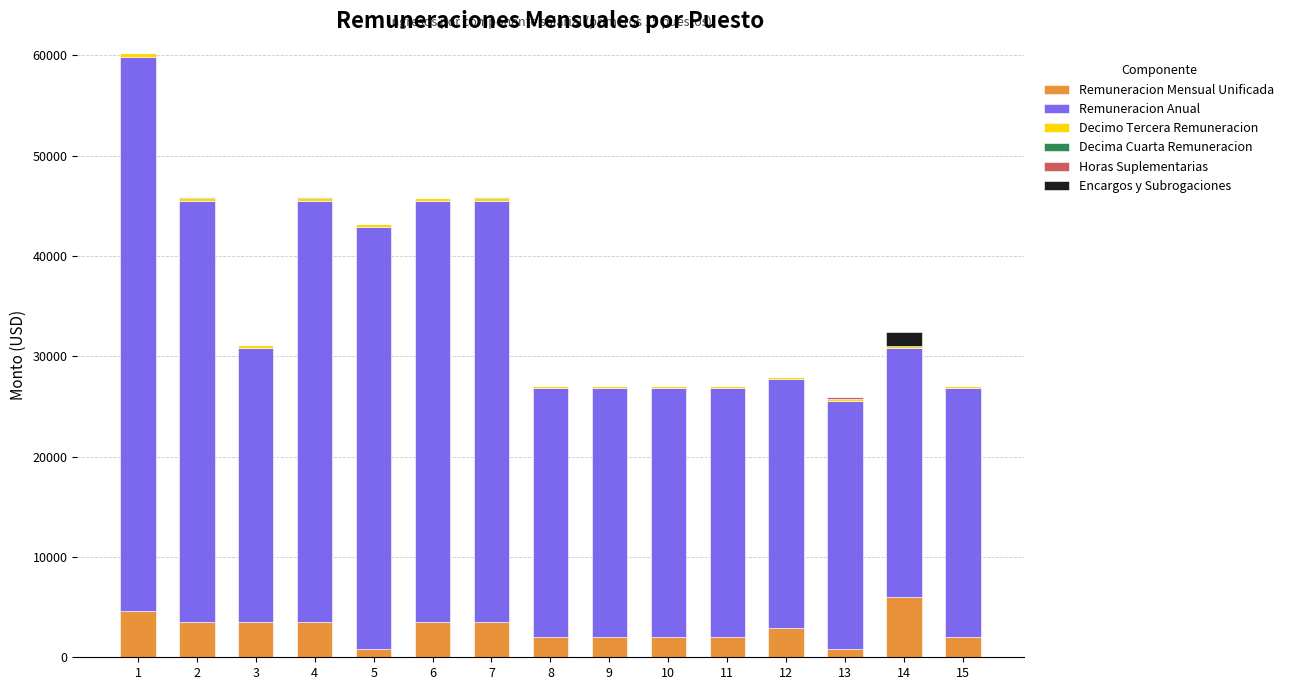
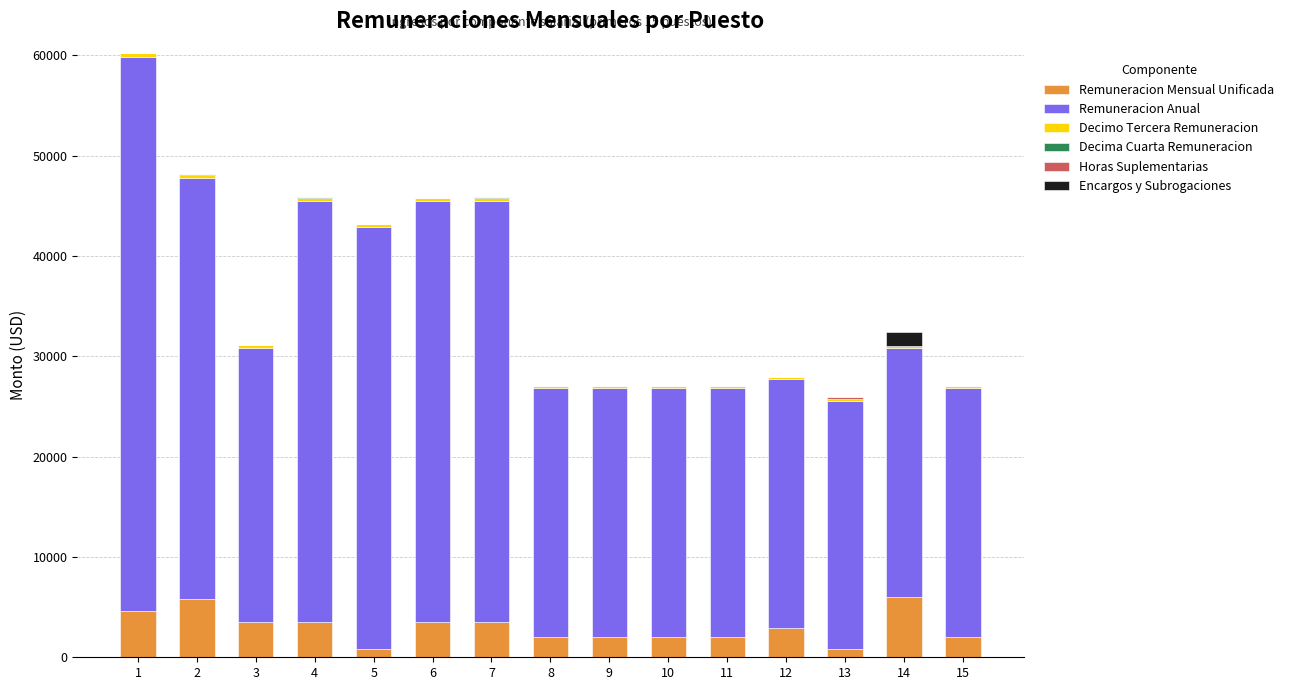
Remuneracion Mensual Unificada, 2: 3500 -> 5800
